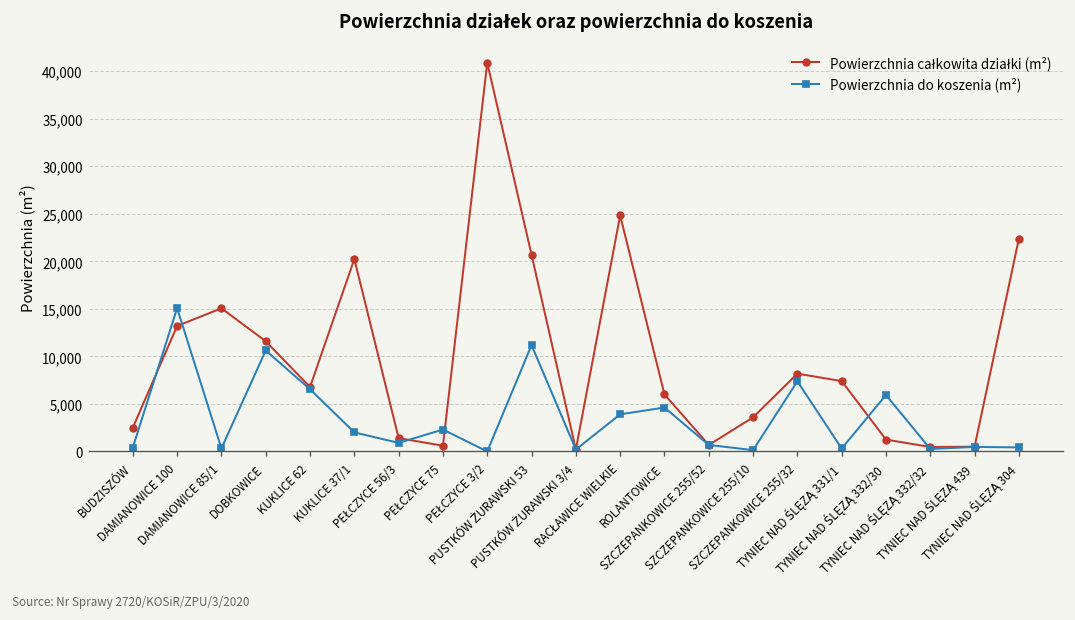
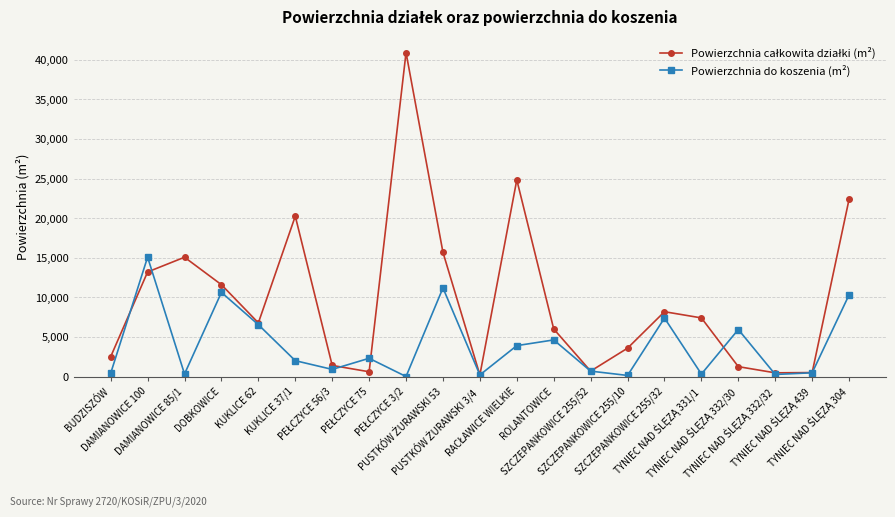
Powierzchnia całkowita działki (m²), PUSTKÓW ŻURAWSKI 53: 21,000 -> 16,000
Powierzchnia do koszenia (m²), TYNIEC NAD ŚLĘZĄ 304: 0 -> 10,000
